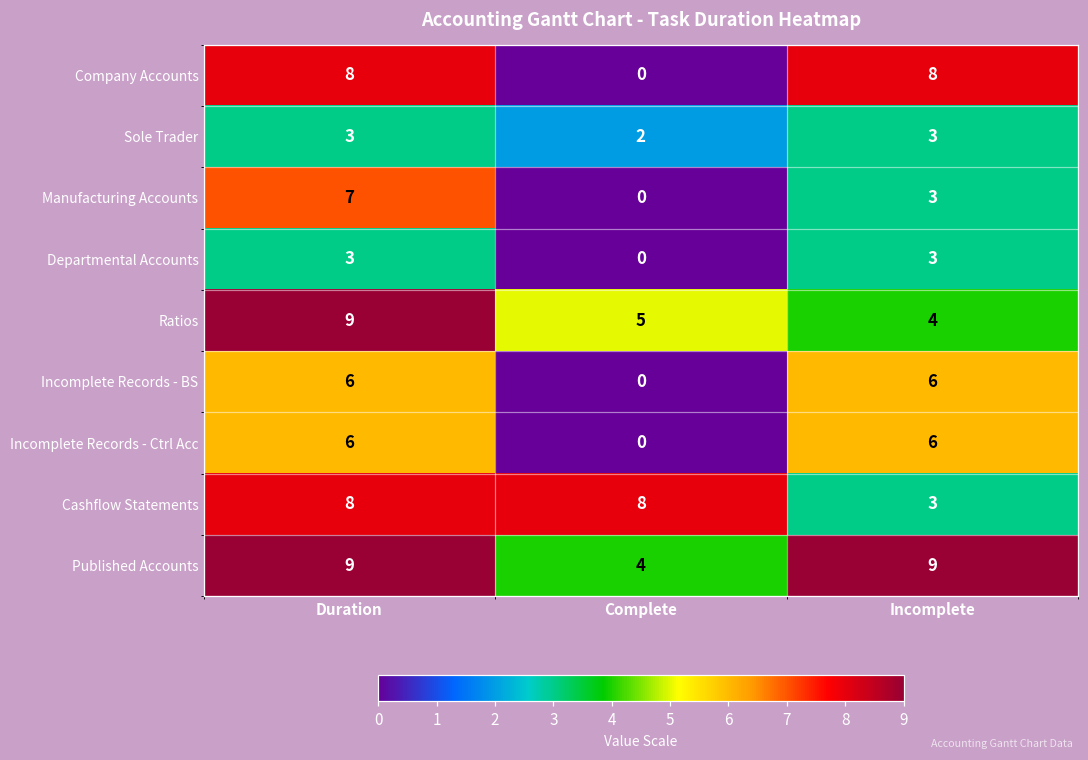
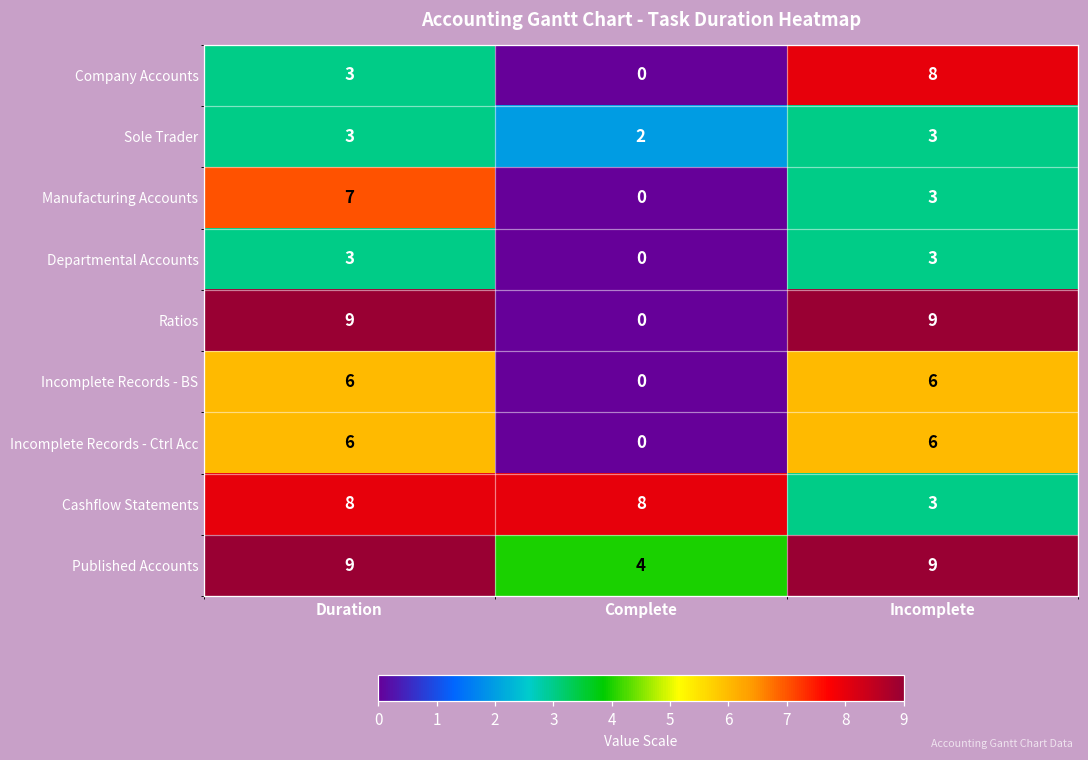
Company Accounts, Duration: 8 -> 3
Ratios, Complete: 5 -> 0
Ratios, Incomplete: 4 -> 9
